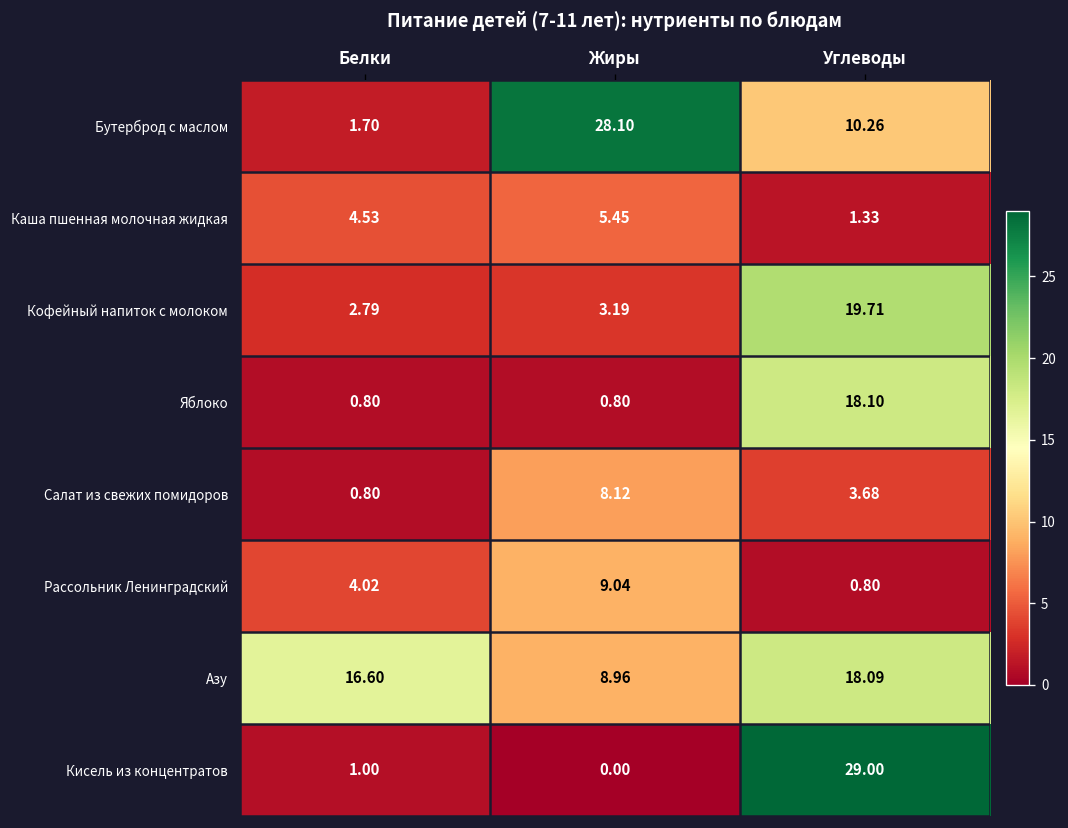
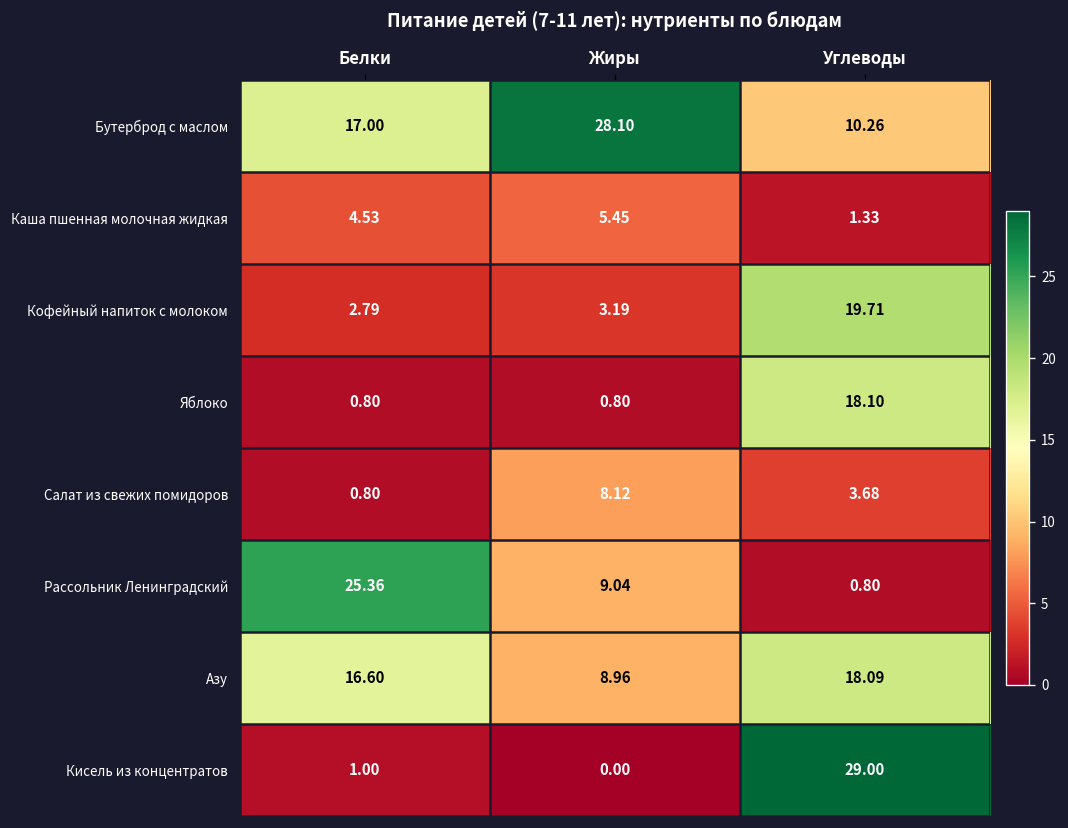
Бутерброд с маслом, Белки: 1.70 -> 17.00
Рассольник Ленинградский, Белки: 4.02 -> 25.36
